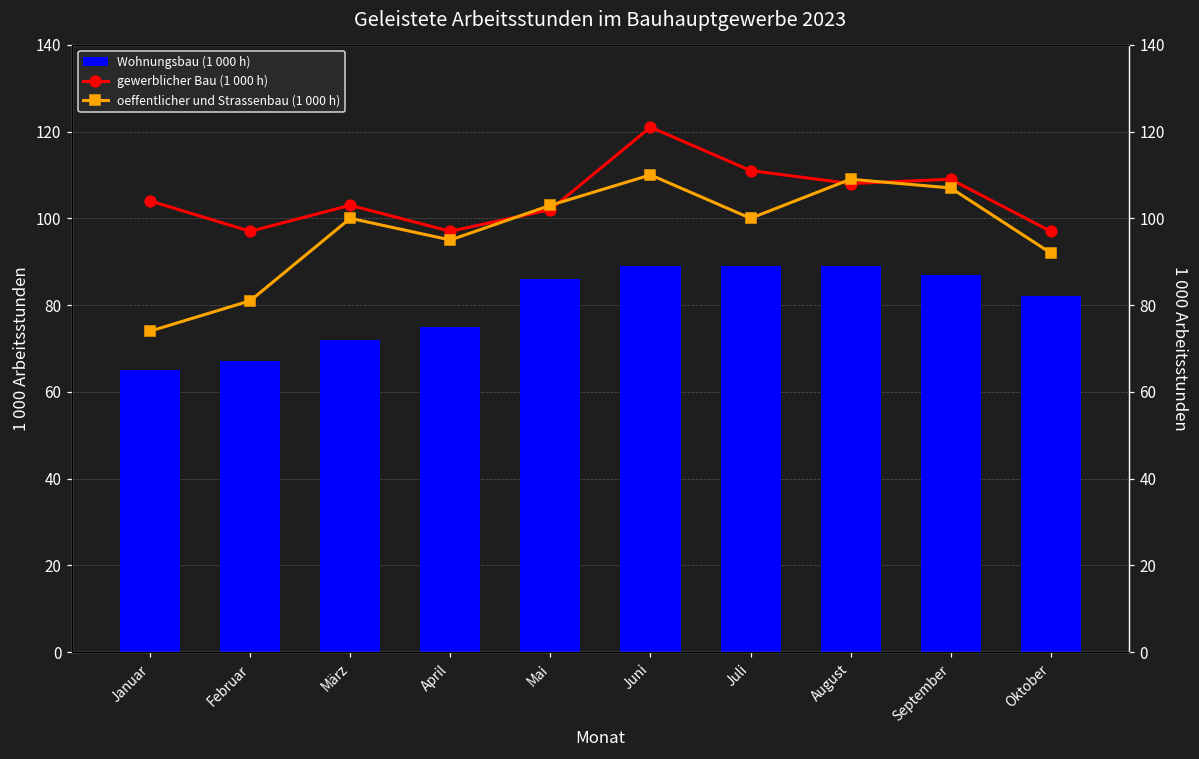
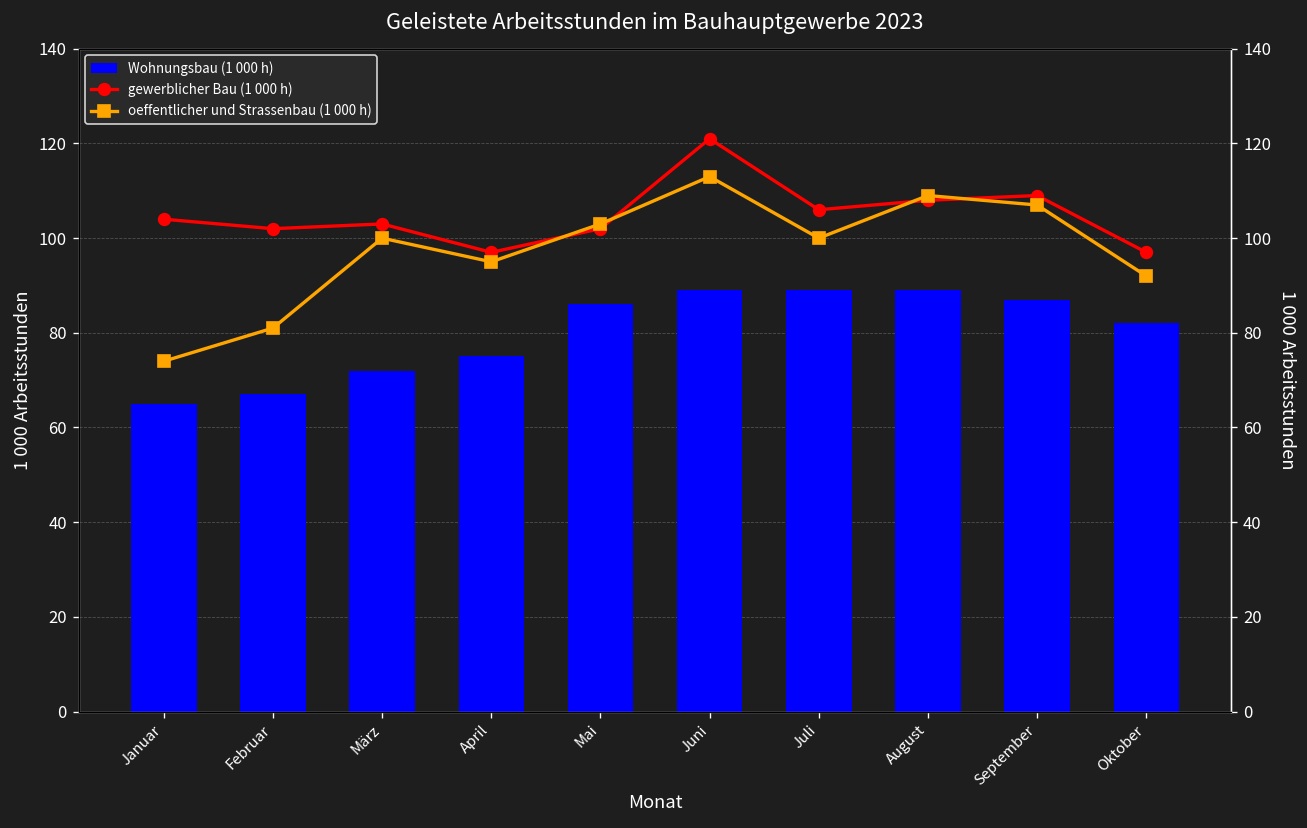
gewerblicher Bau (1 000 h), Februar: 97 -> 102
oeffentlicher und Strassenbau (1 000 h), Juni: 110 -> 113
gewerblicher Bau (1 000 h), Juli: 111 -> 106
